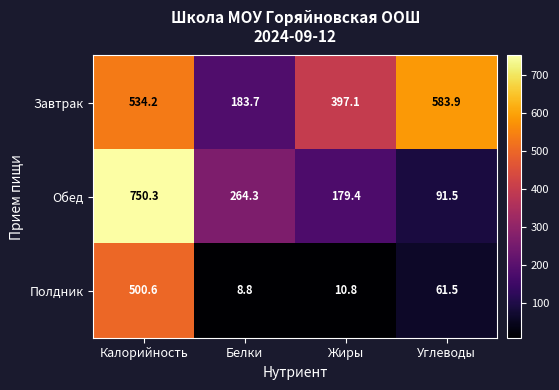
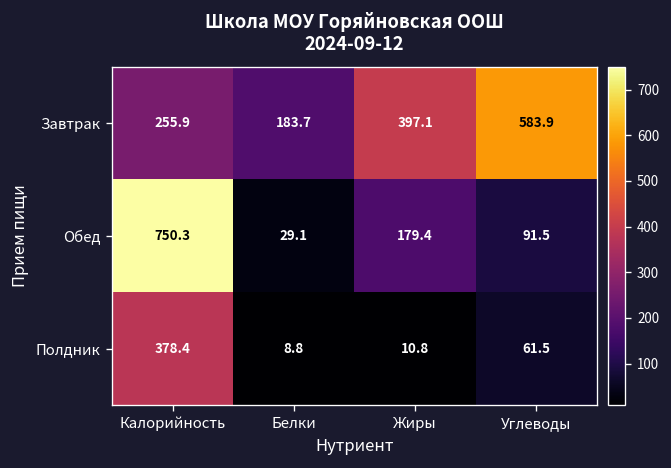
Завтрак, Калорийность: 534.2 -> 255.9
Обед, Белки: 264.3 -> 29.1
Полдник, Калорийность: 500.6 -> 378.4
